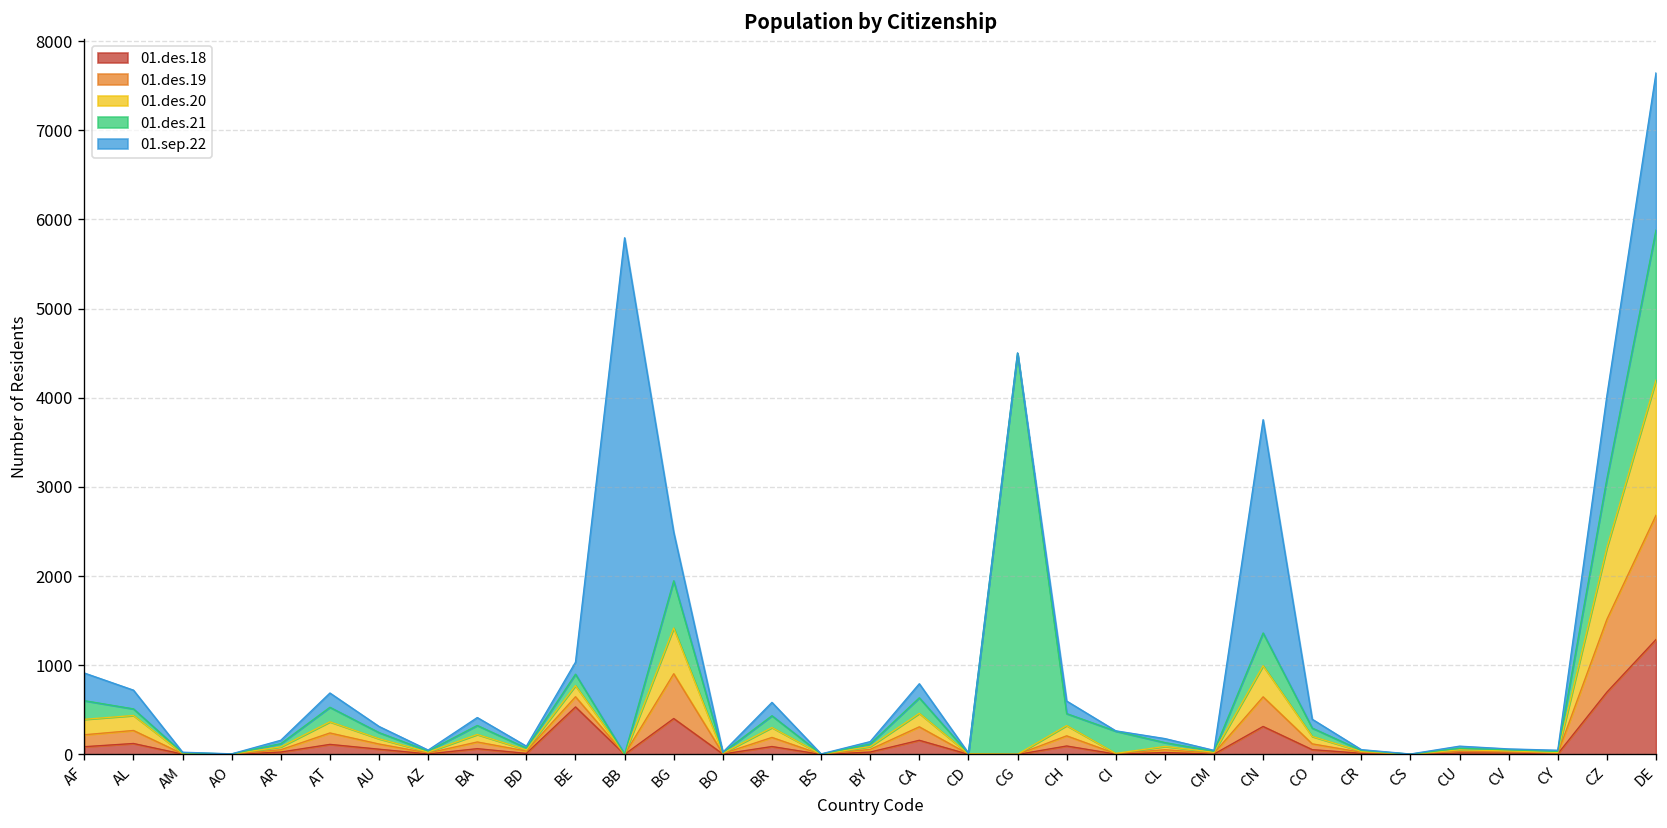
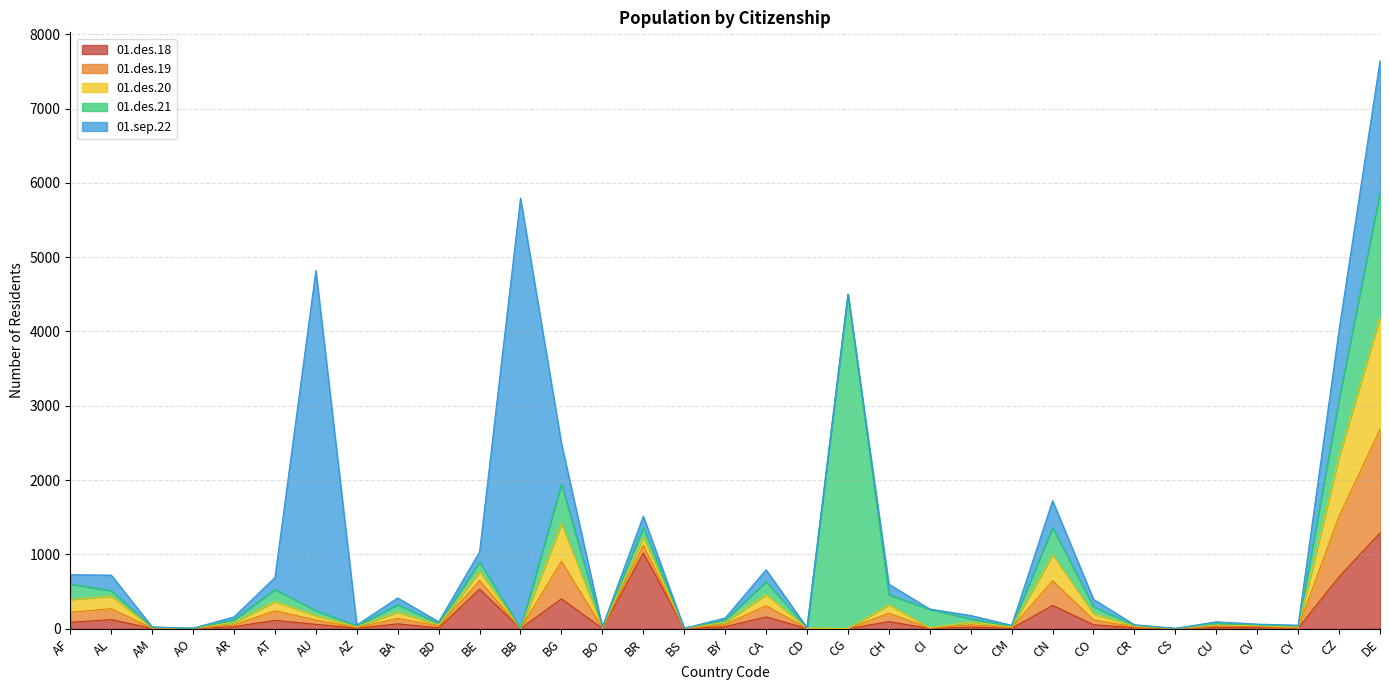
01.sep.22, AF: 300 -> 100
01.sep.22, AU: 100 -> 4600
01.des.18, BR: 100 -> 1000
01.sep.22, CN: 2400 -> 400
